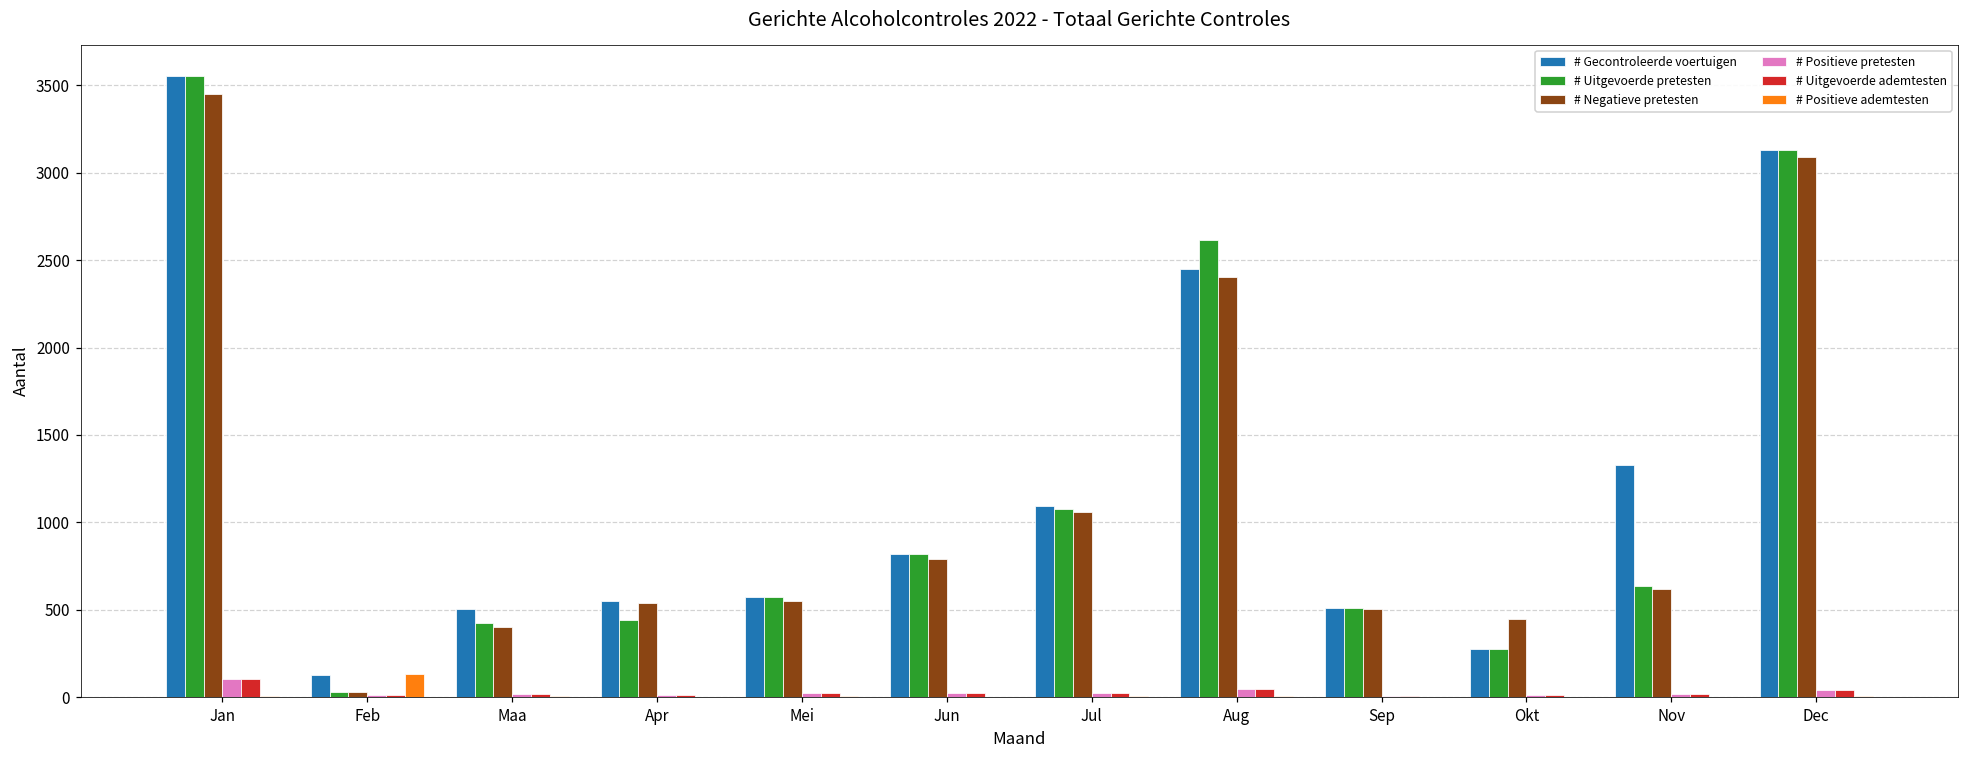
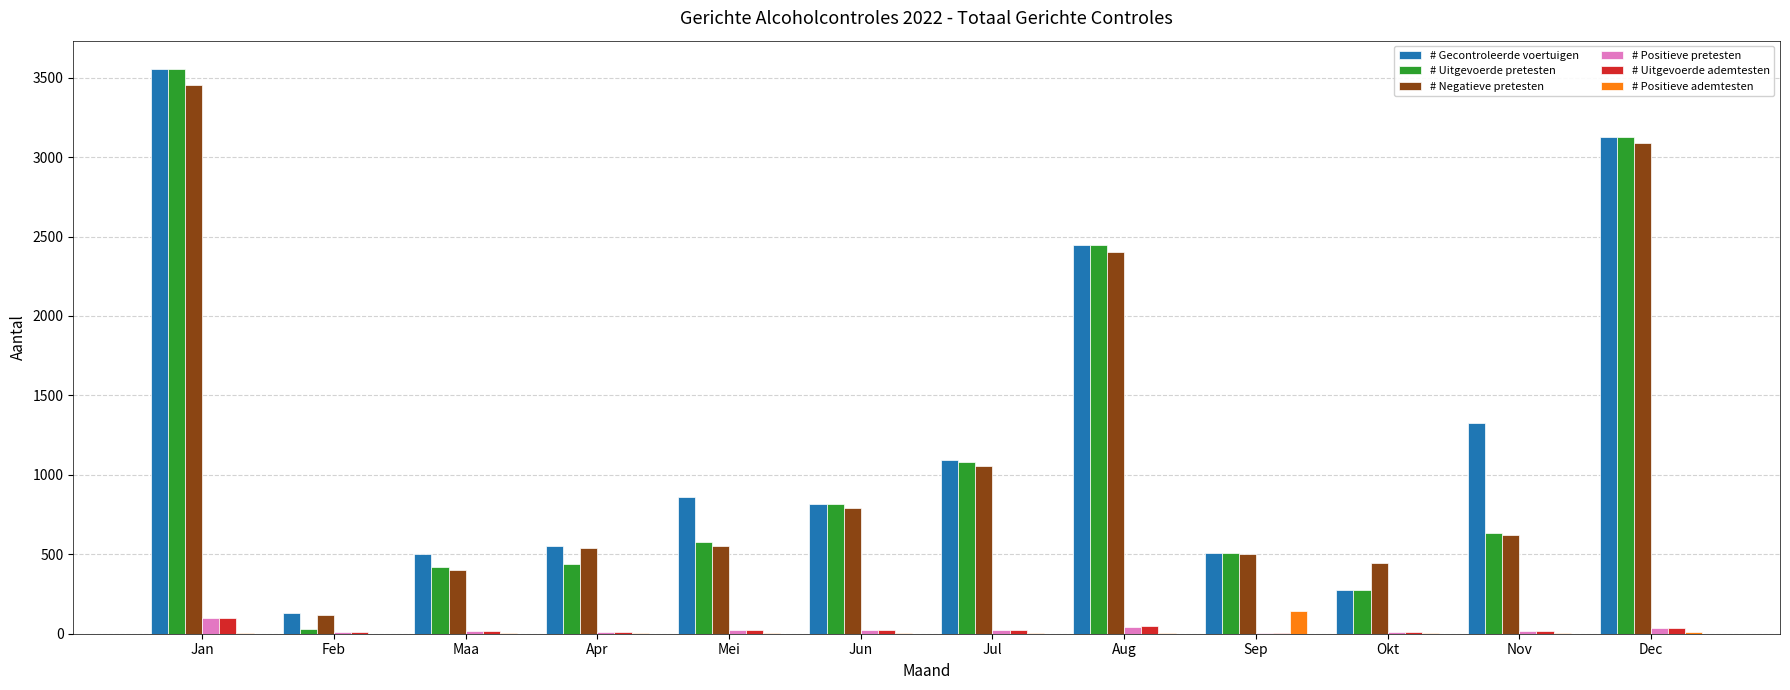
# Negatieve pretesten, Feb: 30 -> 120
# Positieve ademtesten, Feb: 130 -> 0
# Gecontroleerde voertuigen, Mei: 580 -> 860
# Uitgevoerde pretesten, Aug: 2620 -> 2450
# Positieve ademtesten, Sep: 0 -> 140
